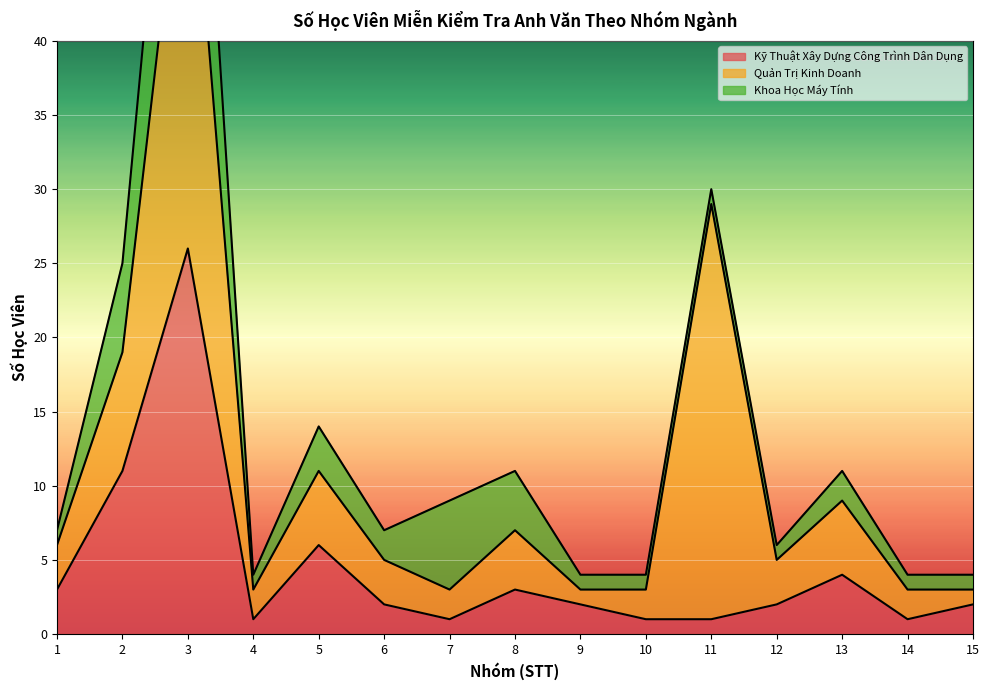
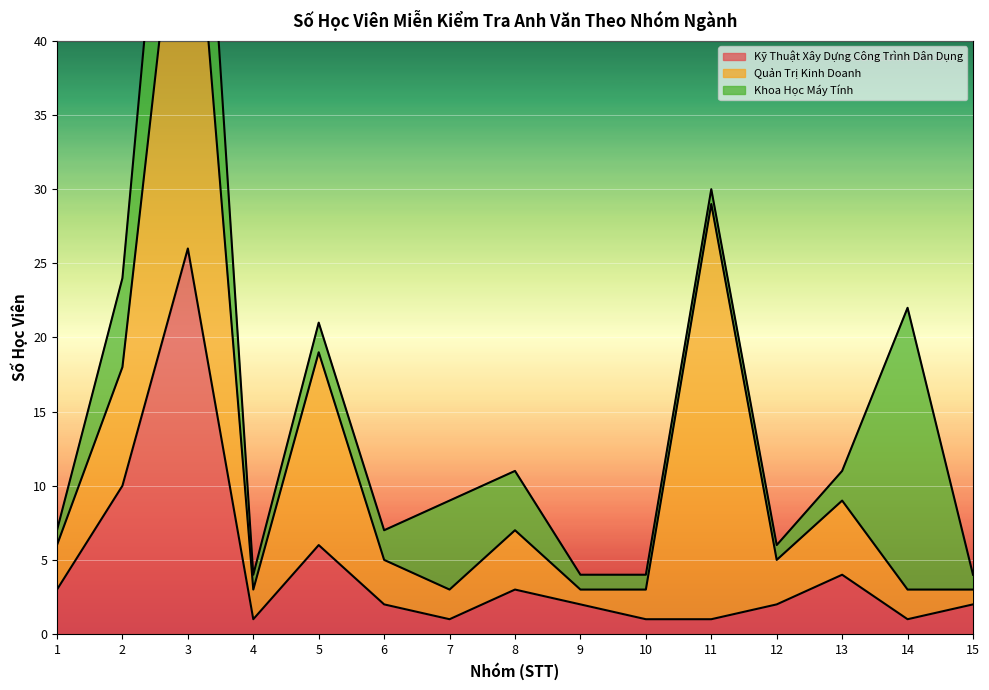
Kỹ Thuật Xây Dựng Công Trình Dân Dụng, 2: 11 -> 10
Quản Trị Kinh Doanh, 5: 5 -> 13
Khoa Học Máy Tính, 5: 3 -> 2
Khoa Học Máy Tính, 14: 1 -> 19
